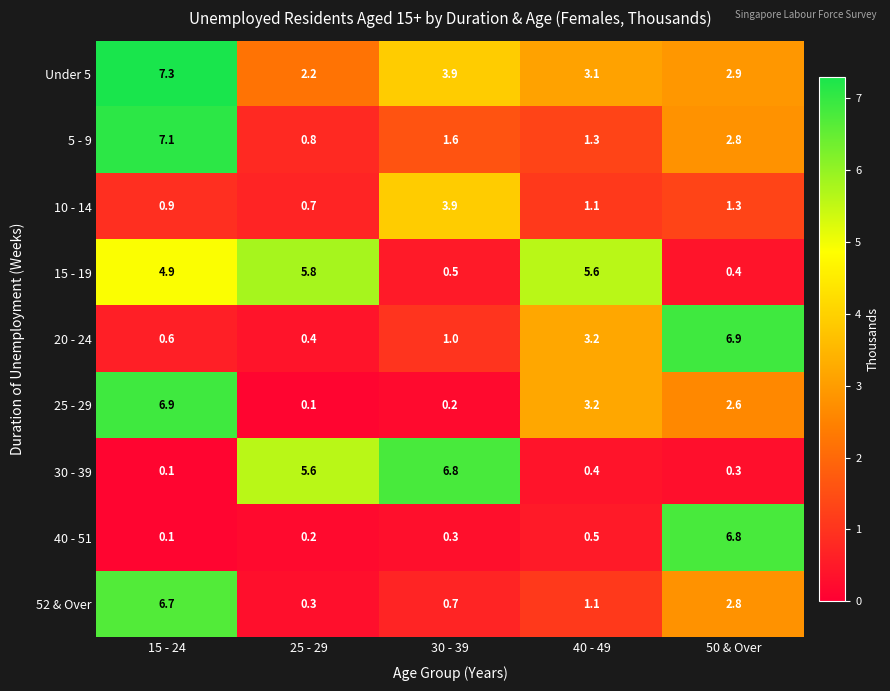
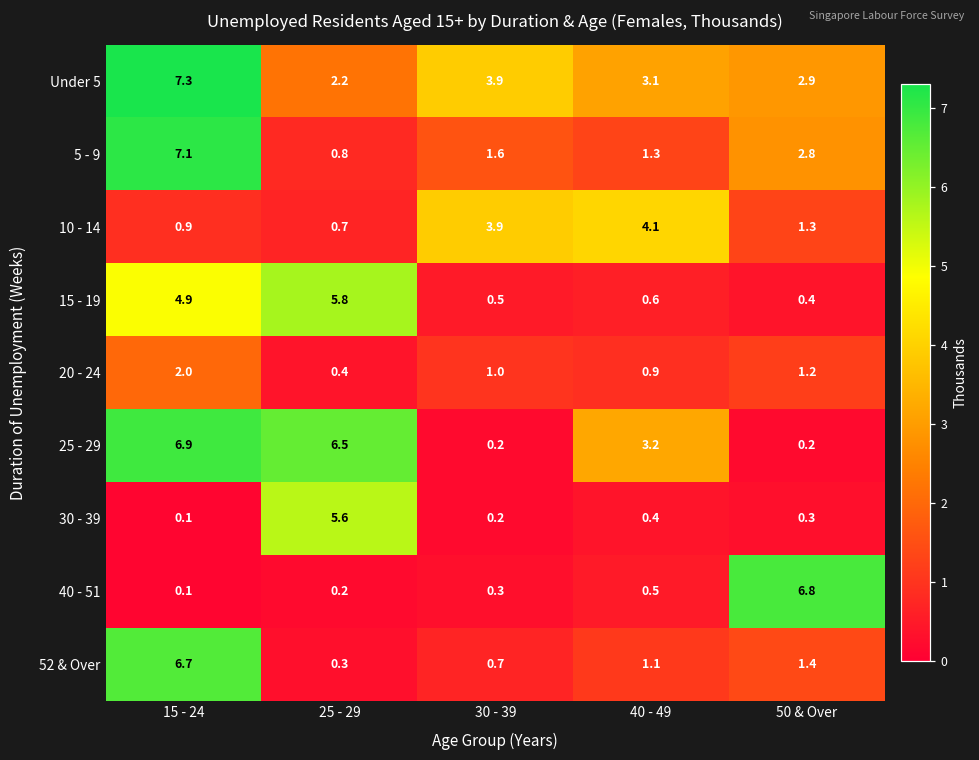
10 - 14, 40 - 49: 1.1 -> 4.1
15 - 19, 40 - 49: 5.6 -> 0.6
20 - 24, 15 - 24: 0.6 -> 2.0
20 - 24, 40 - 49: 3.2 -> 0.9
20 - 24, 50 & Over: 6.9 -> 1.2
25 - 29, 25 - 29: 0.1 -> 6.5
25 - 29, 50 & Over: 2.6 -> 0.2
30 - 39, 30 - 39: 6.8 -> 0.2
52 & Over, 50 & Over: 2.8 -> 1.4
